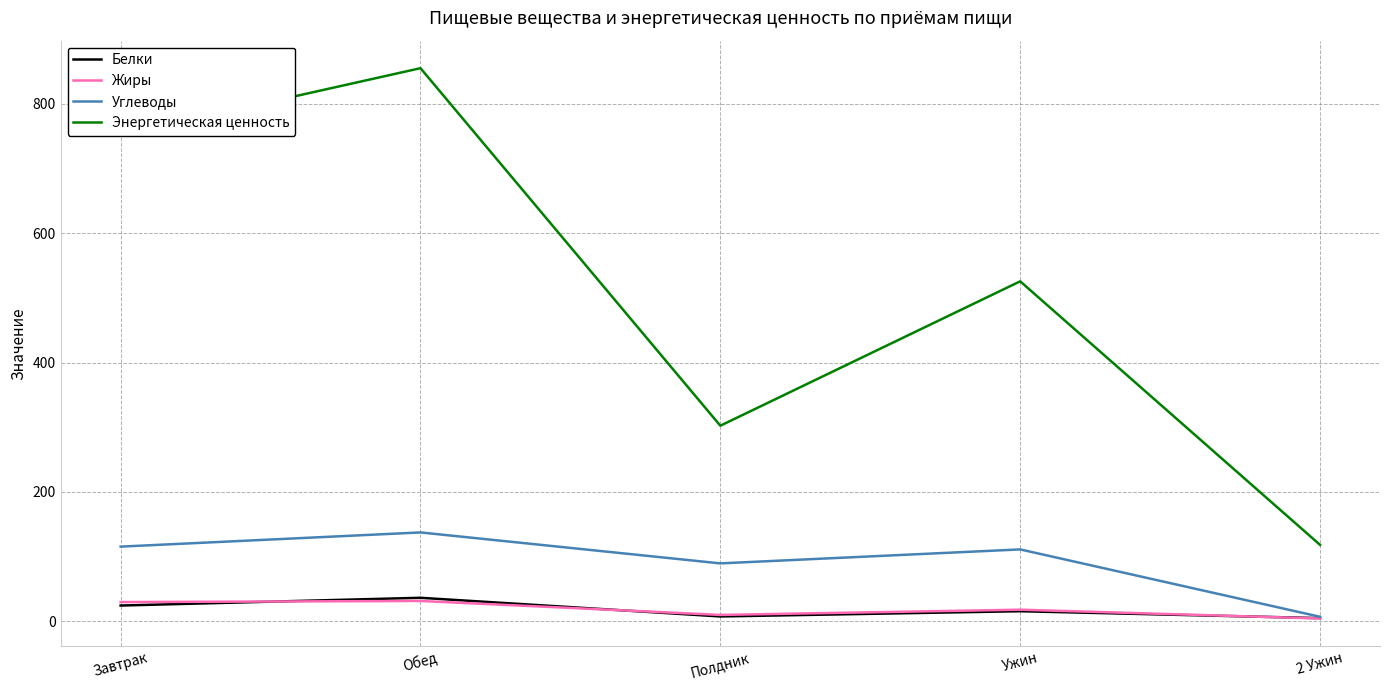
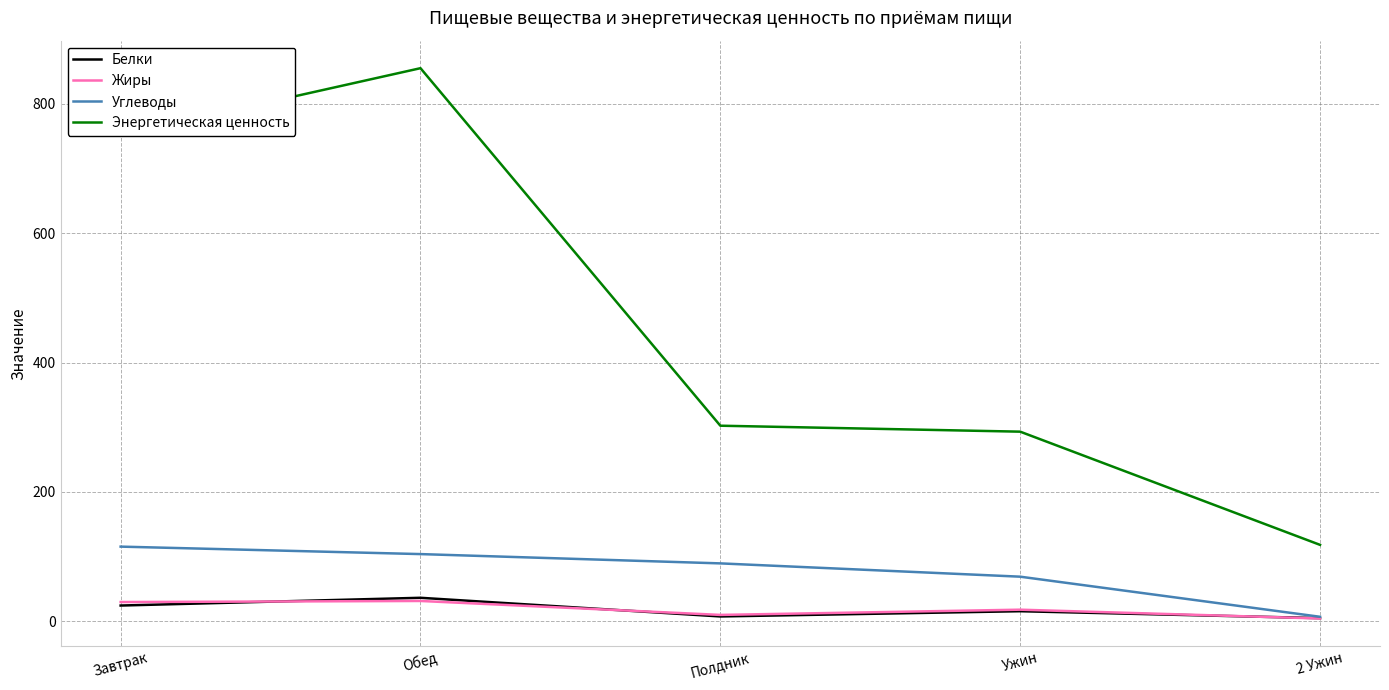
Углеводы, Обед: 140 -> 100
Углеводы, Ужин: 110 -> 70
Энергетическая ценность, Ужин: 530 -> 290
